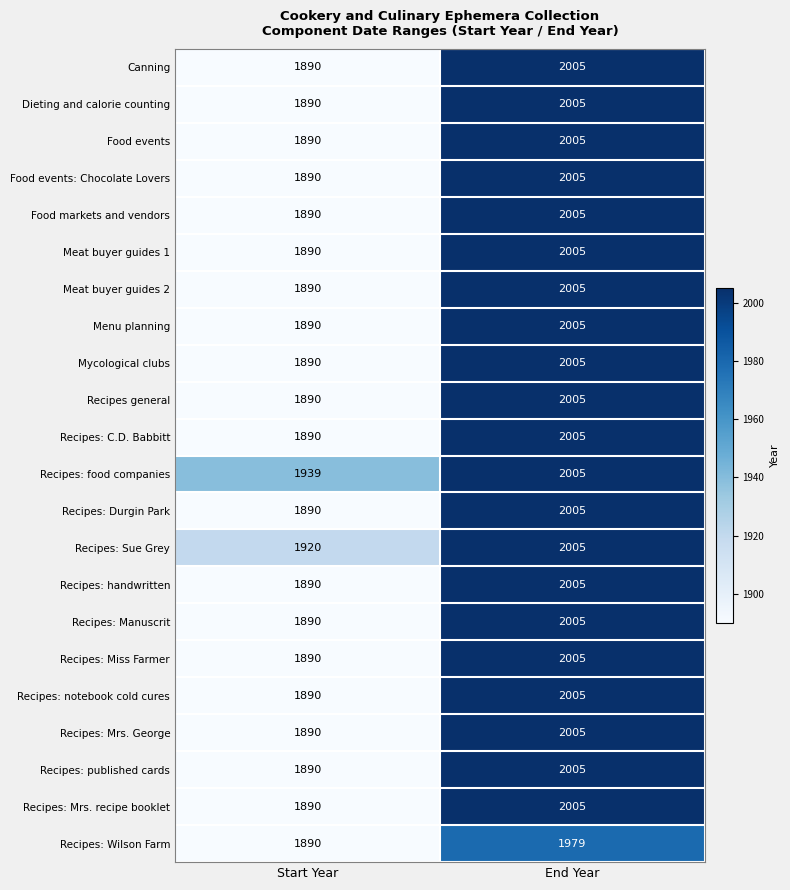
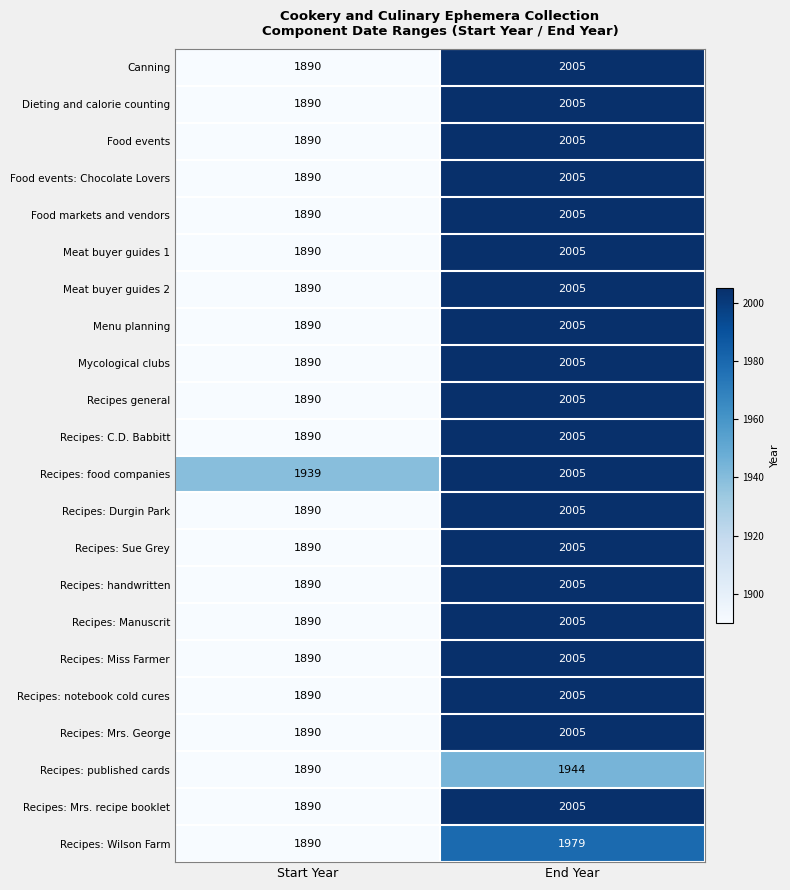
Recipes: Sue Grey, Start Year: 1920 -> 1890
Recipes: published cards, End Year: 2005 -> 1944
